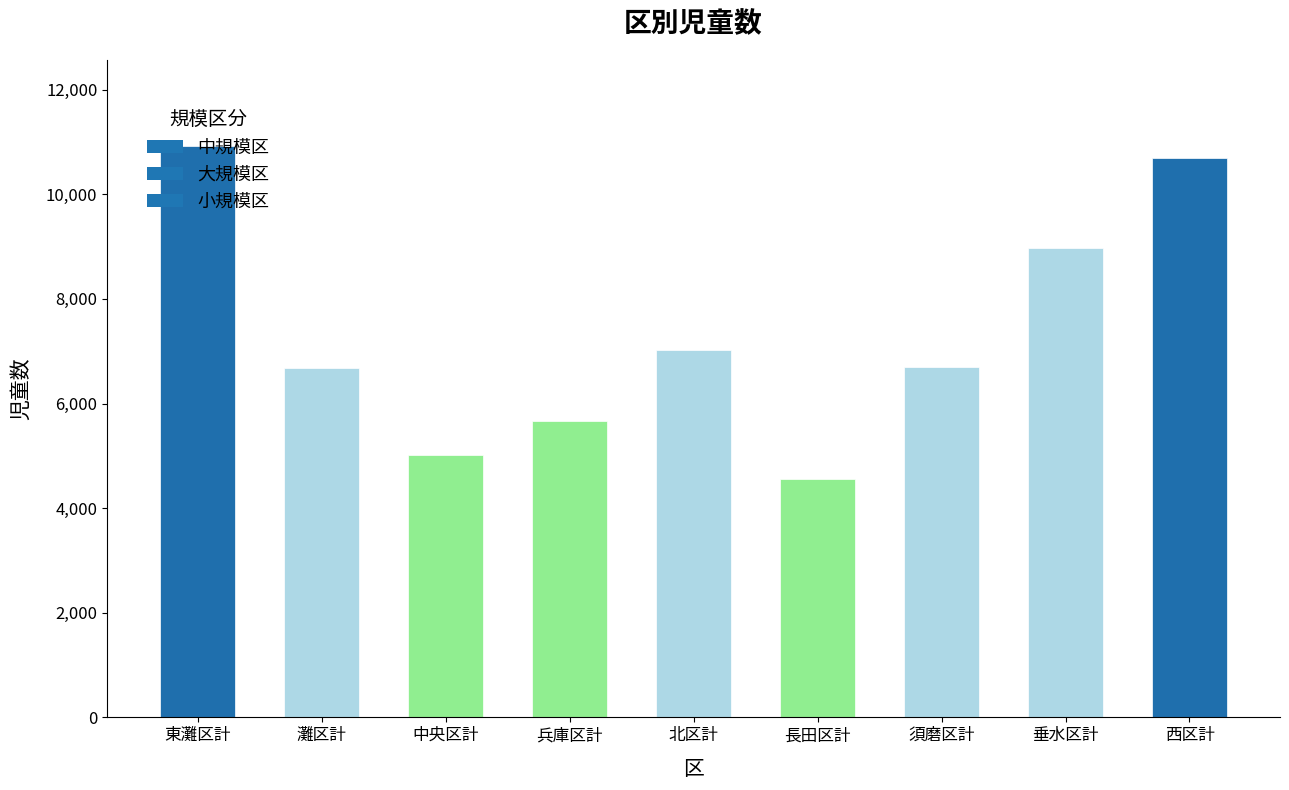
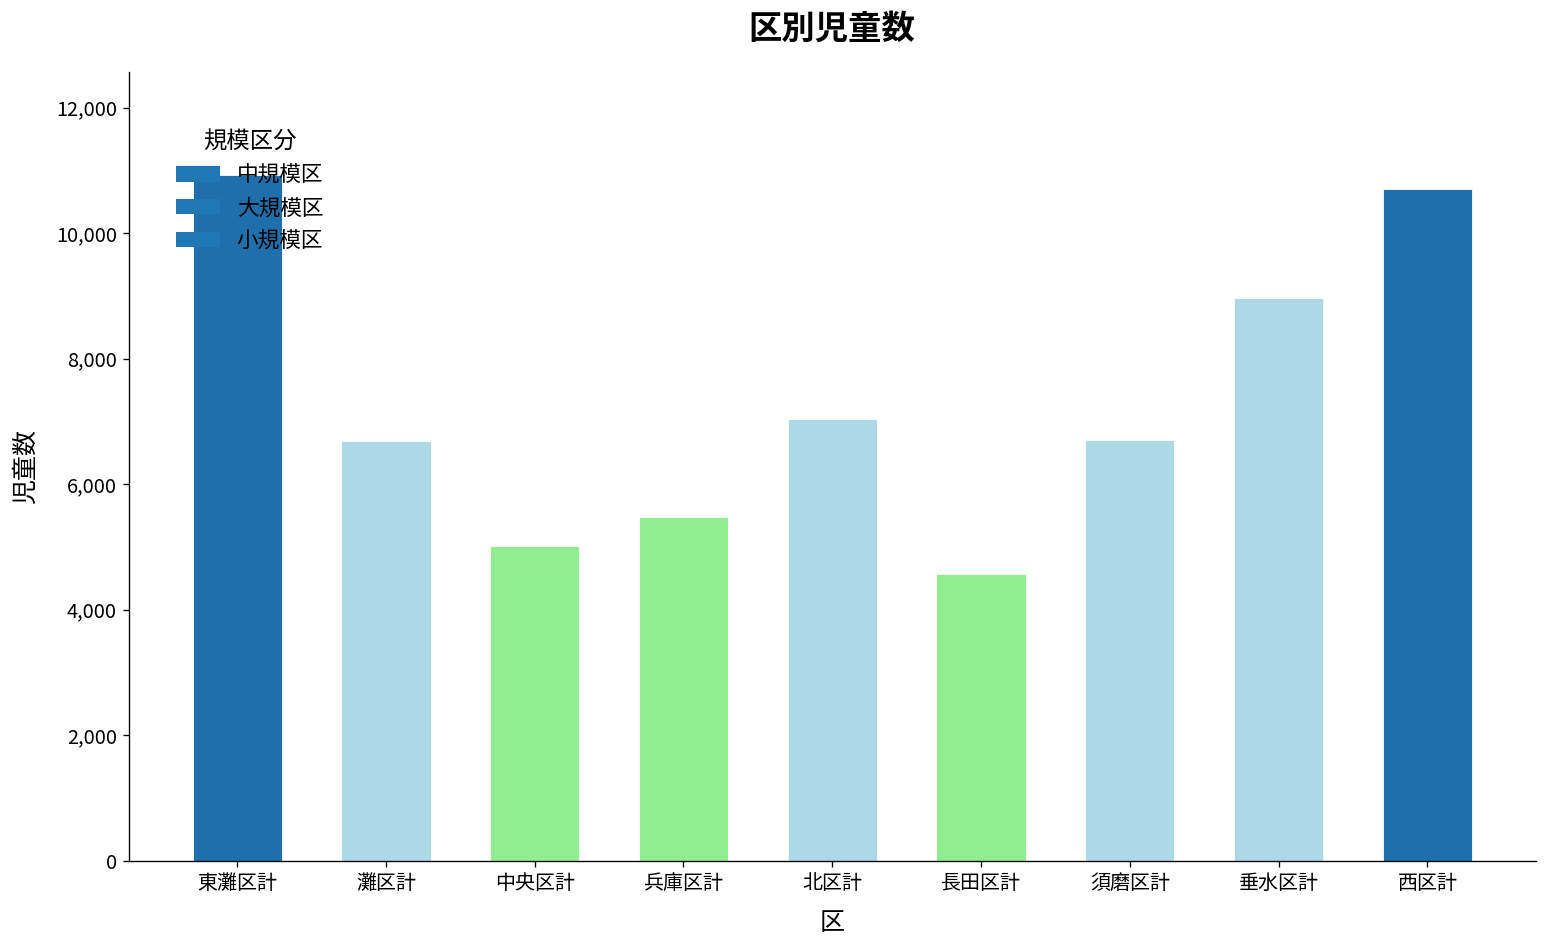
兵庫区計: 5,700 -> 5,500
